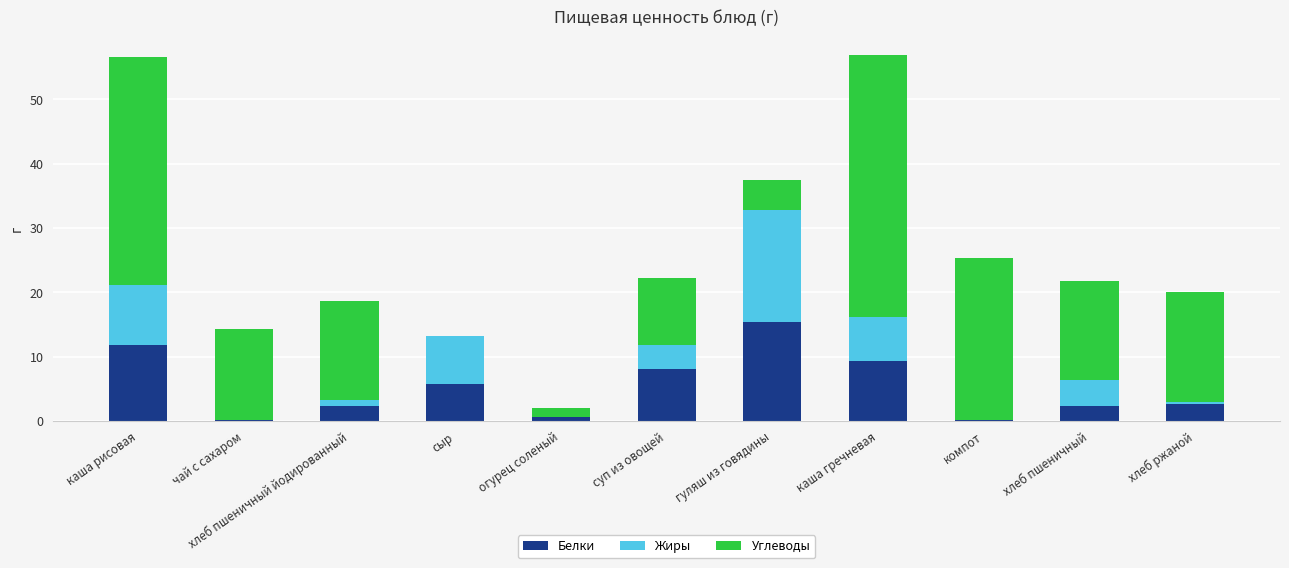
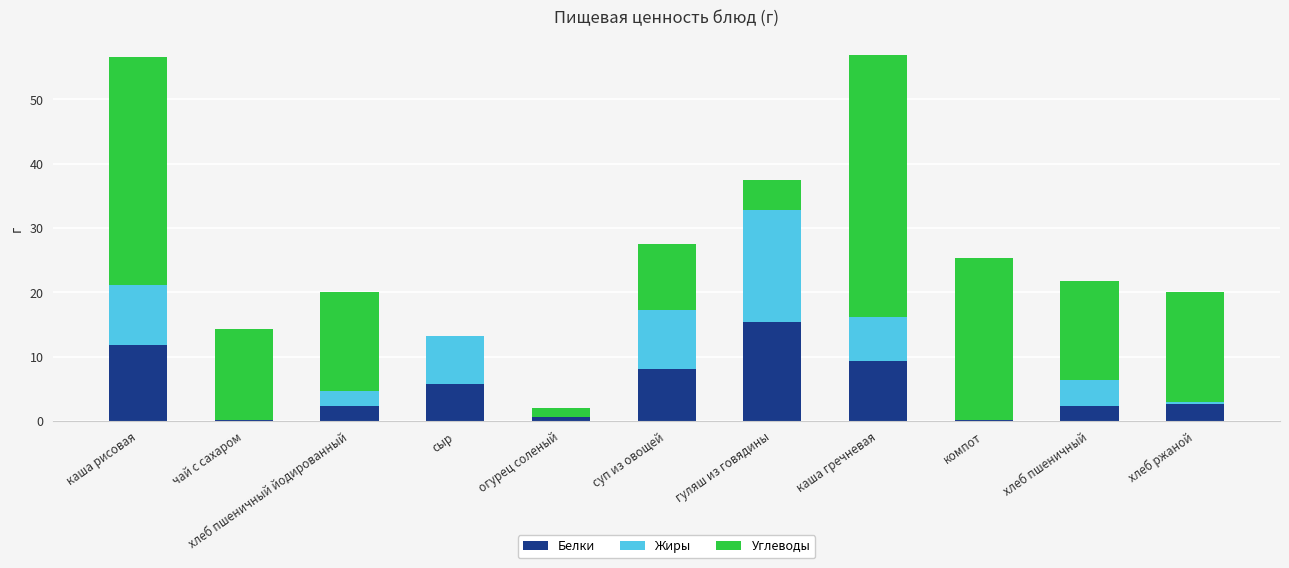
Жиры, хлеб пшеничный йодированный: 1 -> 2
Жиры, суп из овощей: 4 -> 9
